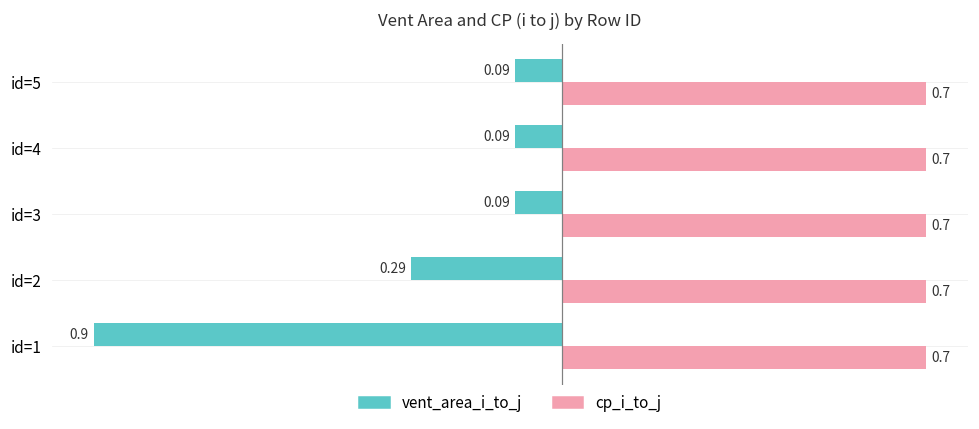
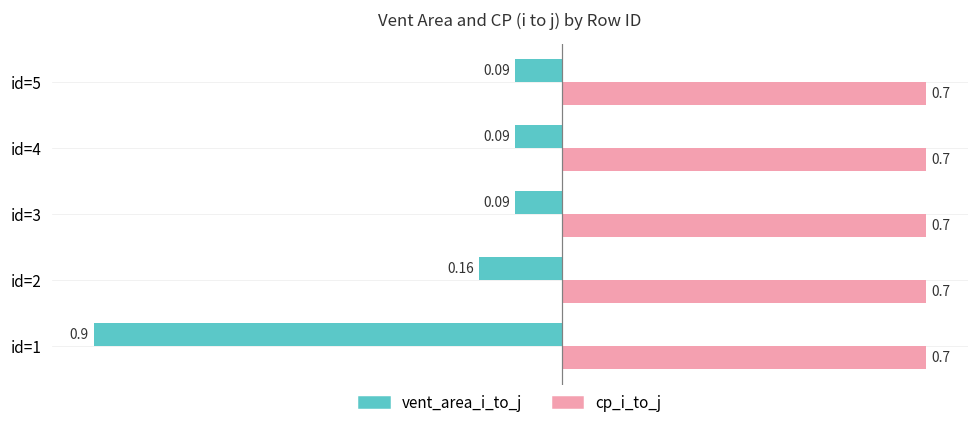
vent_area_i_to_j, id=2: 0.29 -> 0.16
